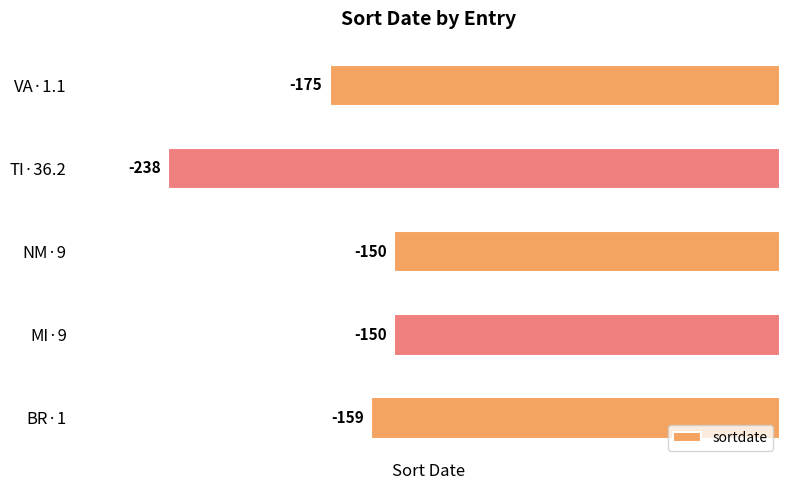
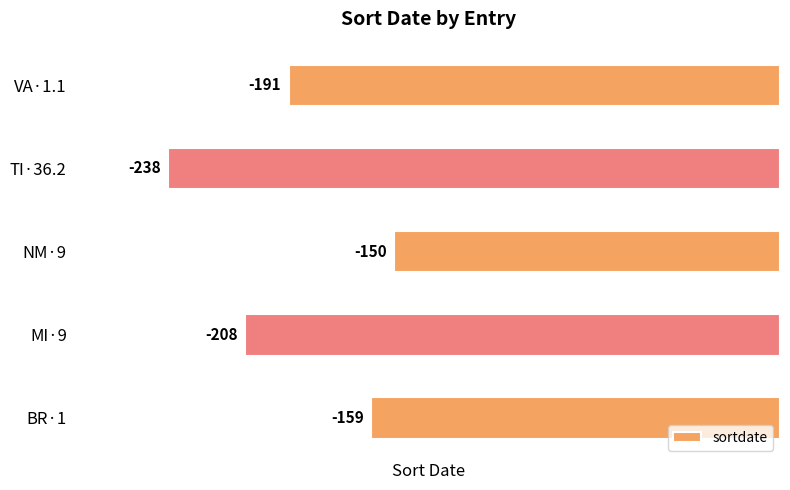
VA·1.1: -175 -> -191
MI·9: -150 -> -208
